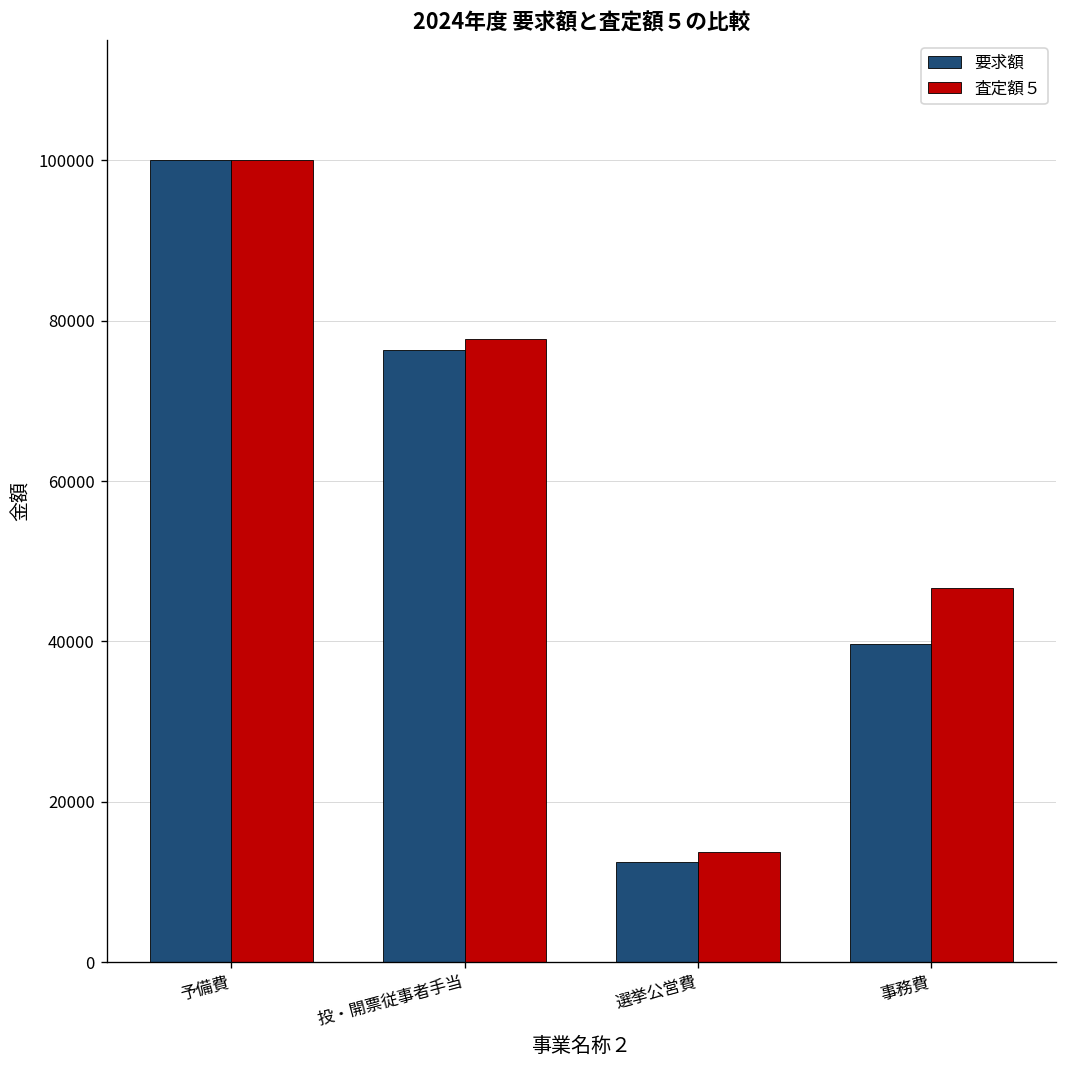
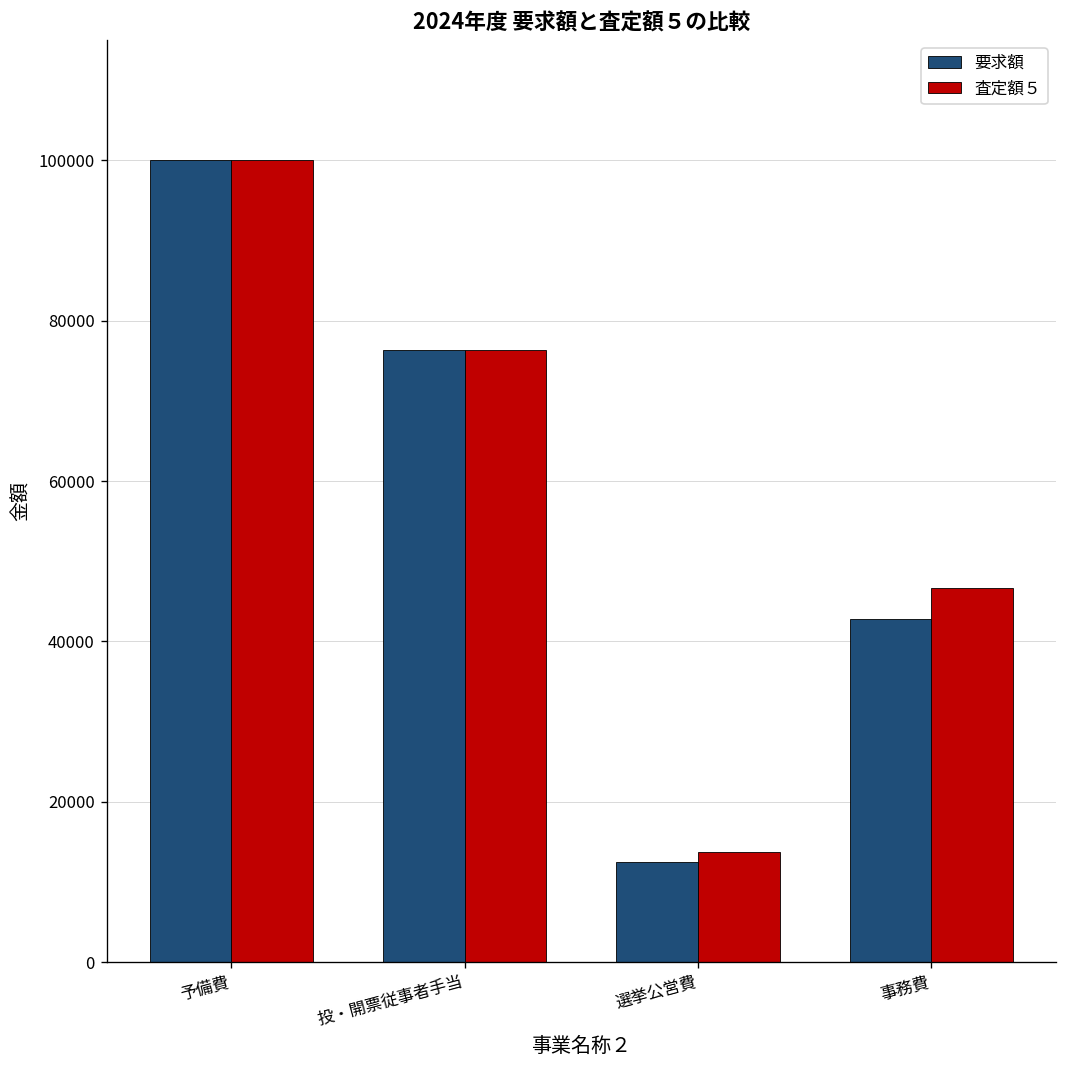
査定額５, 投・開票従事者手当: 78000 -> 76000
要求額, 事務費: 40000 -> 43000
